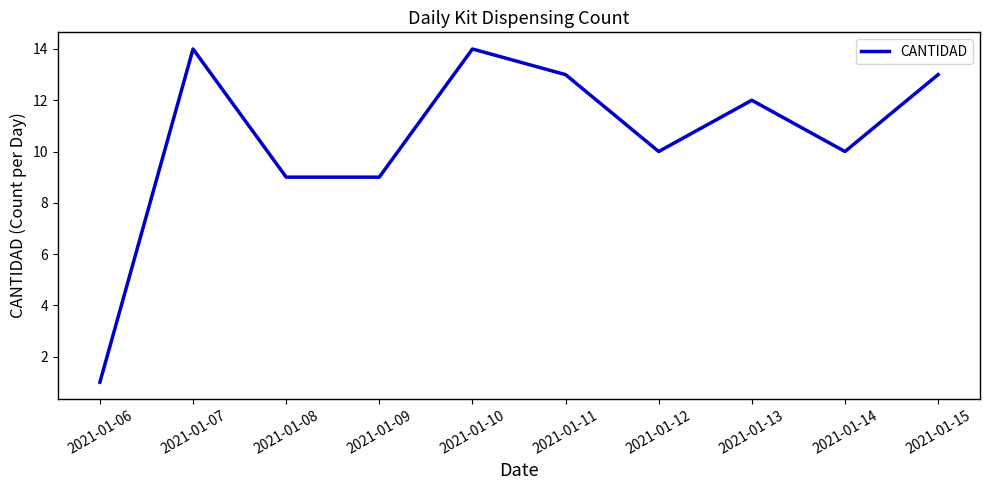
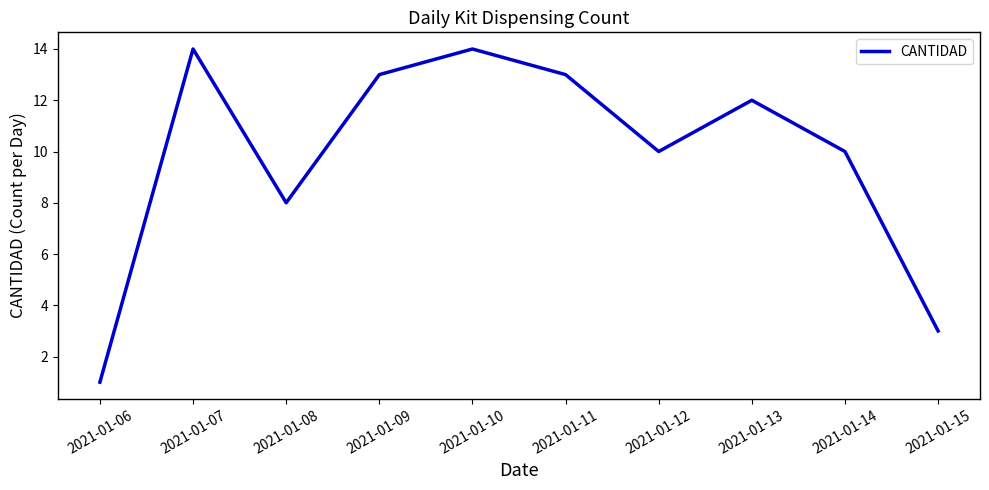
2021-01-08: 9 -> 8
2021-01-09: 9 -> 13
2021-01-15: 13 -> 3
